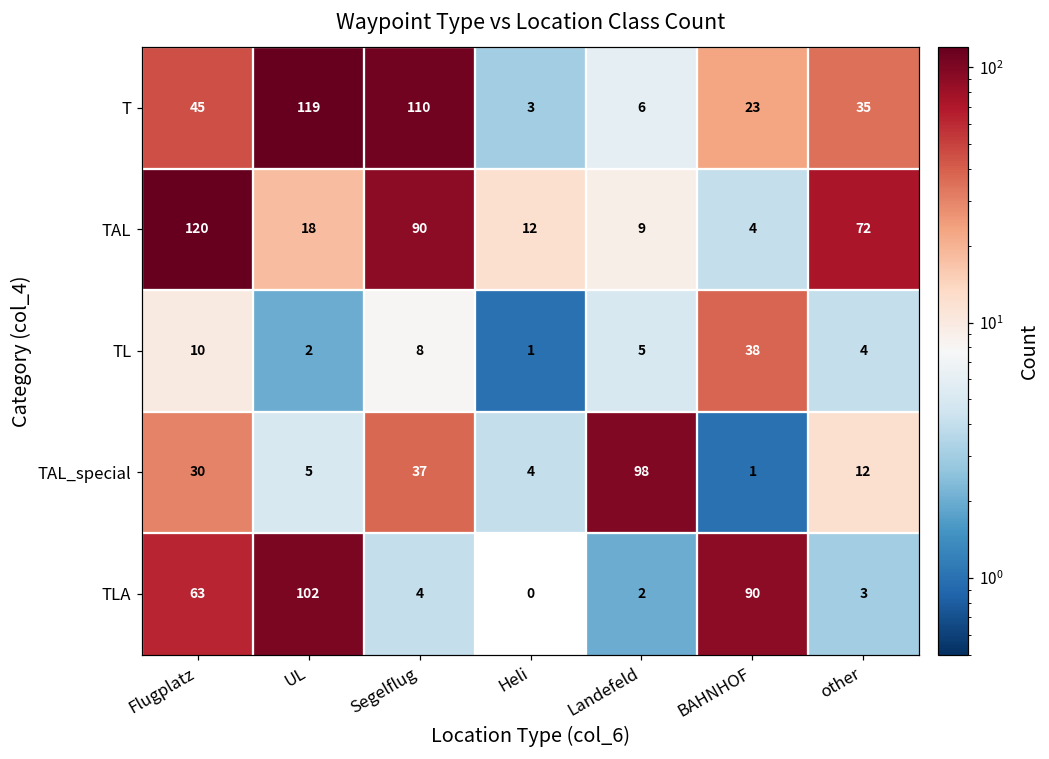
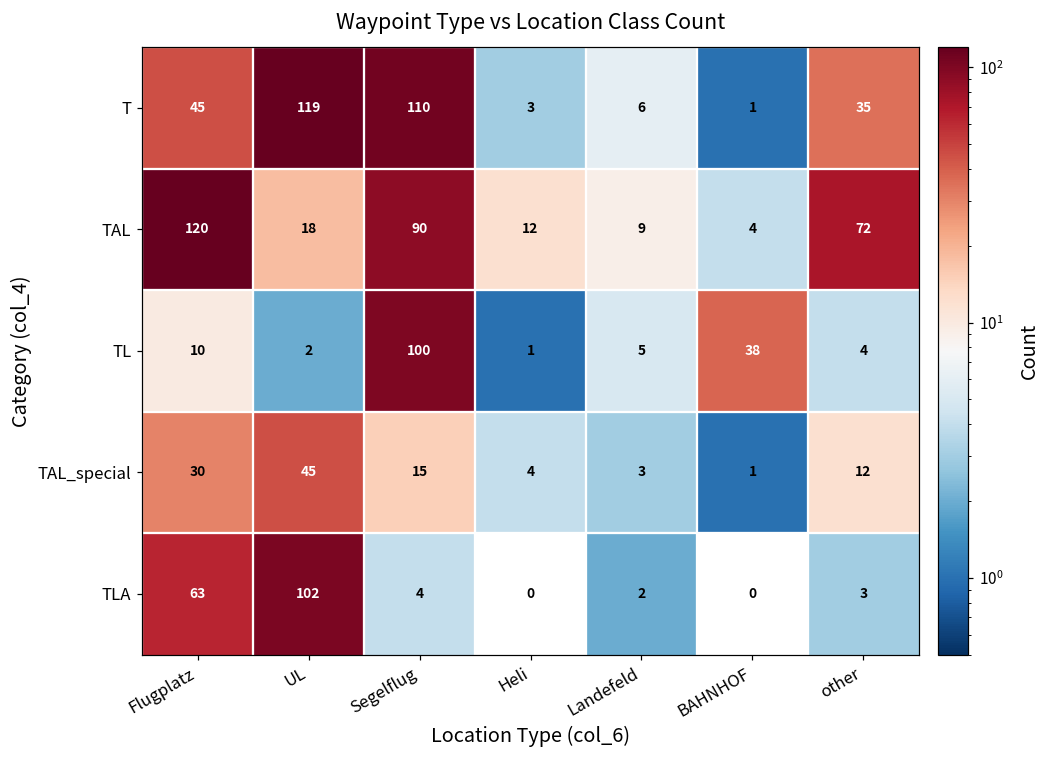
T, BAHNHOF: 23 -> 1
TL, Segelflug: 8 -> 100
TAL_special, UL: 5 -> 45
TAL_special, Segelflug: 37 -> 15
TAL_special, Landefeld: 98 -> 3
TLA, BAHNHOF: 90 -> 0
